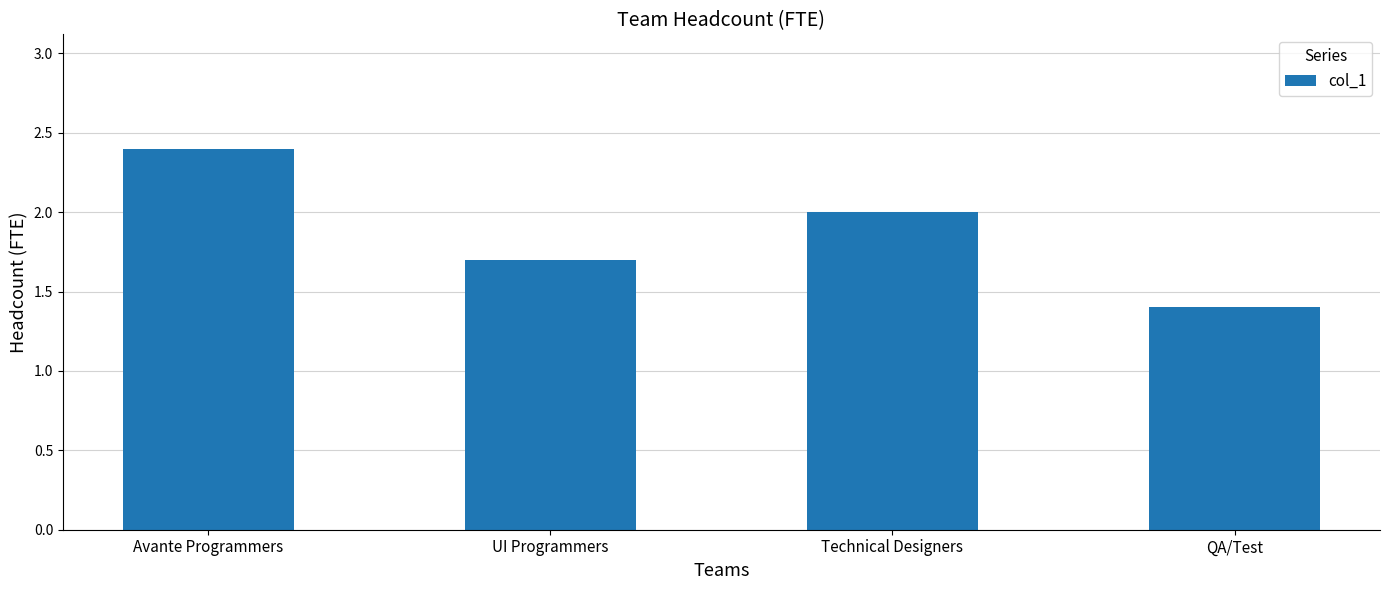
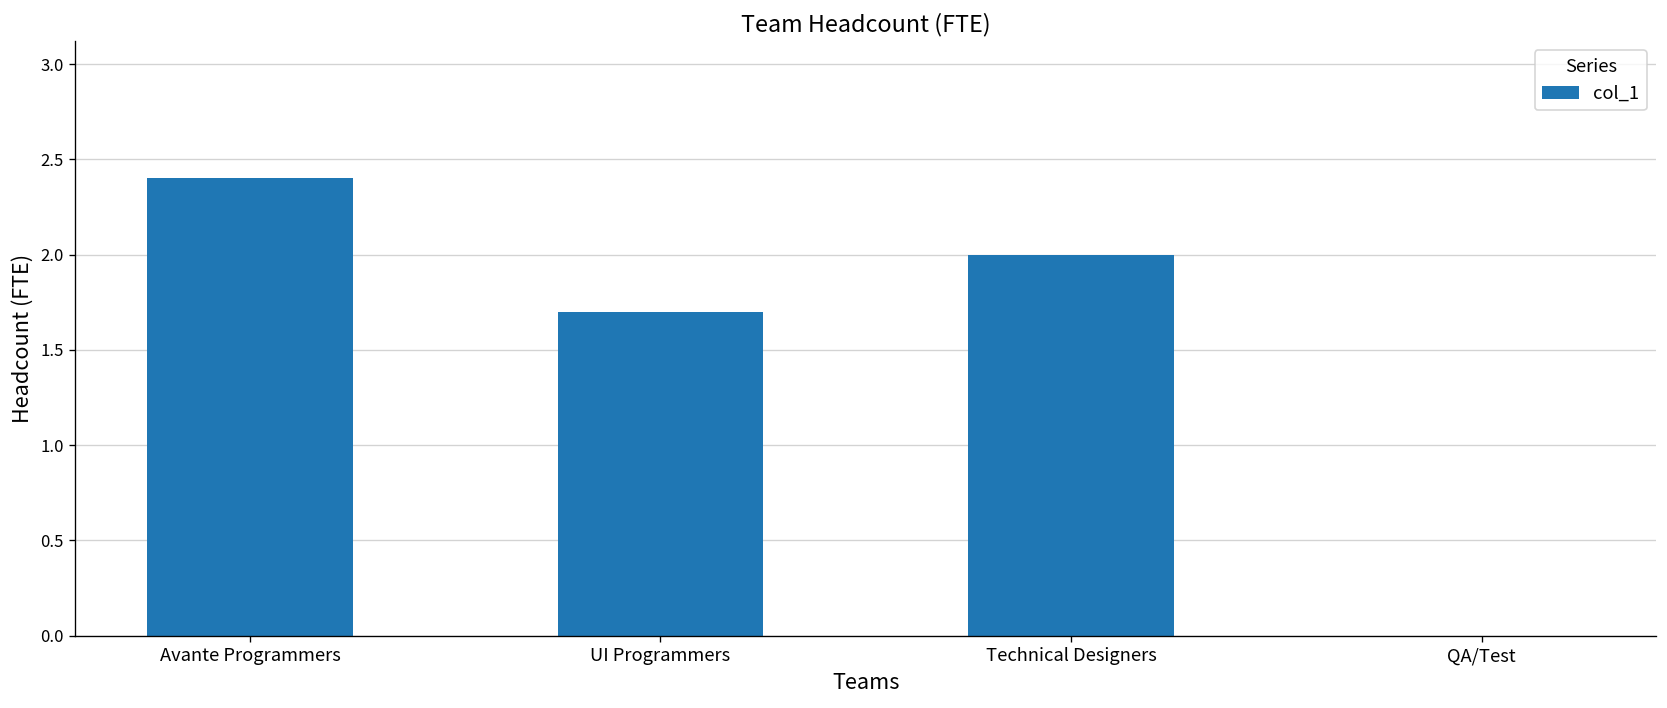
QA/Test: 1.4 -> 0.0
